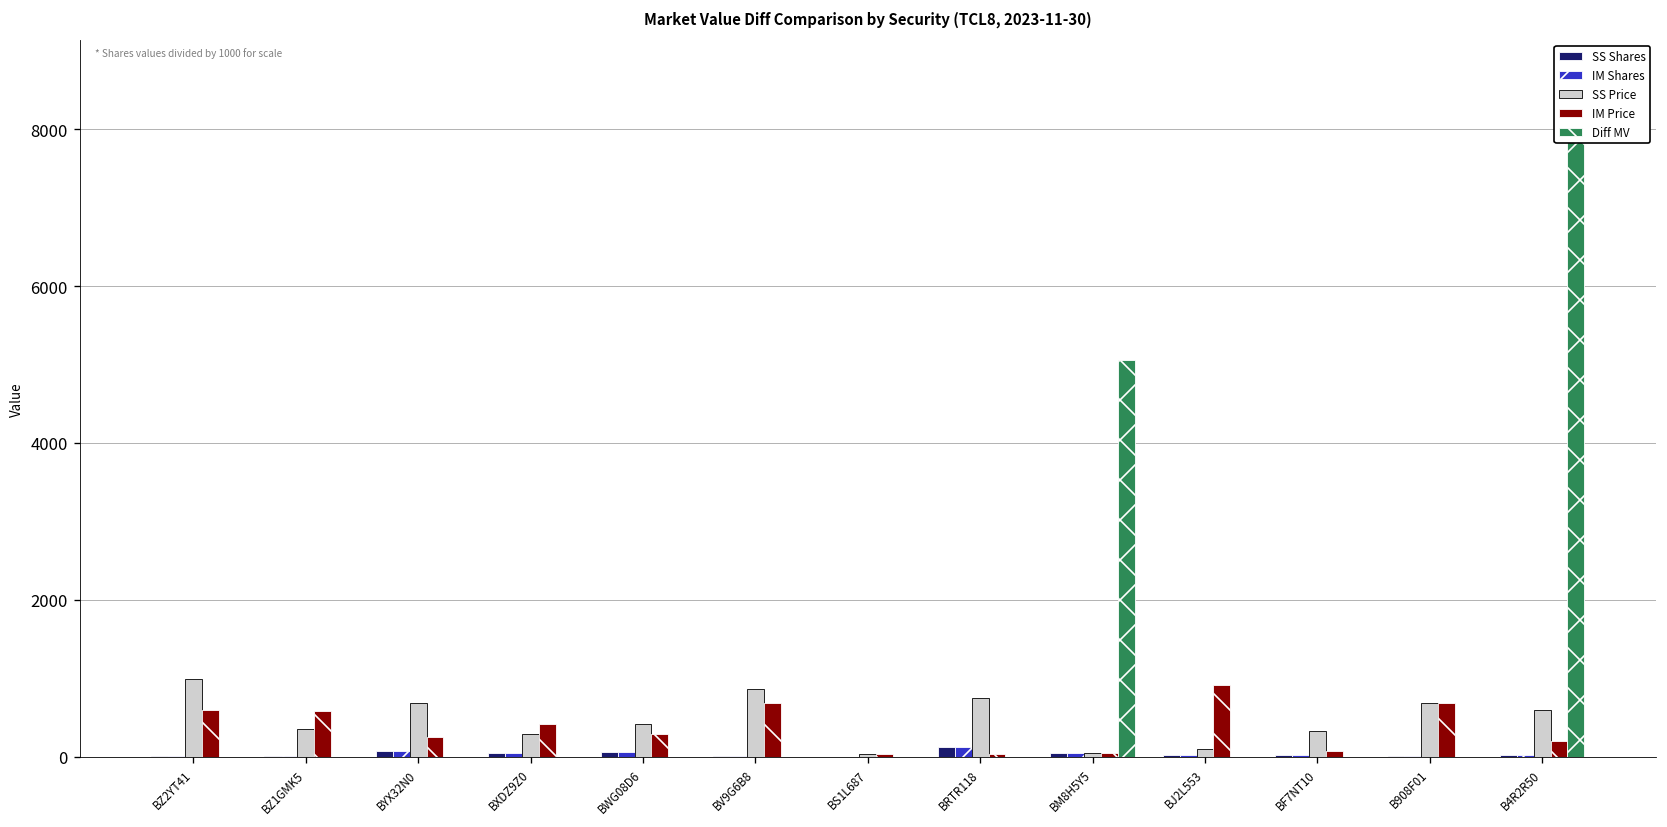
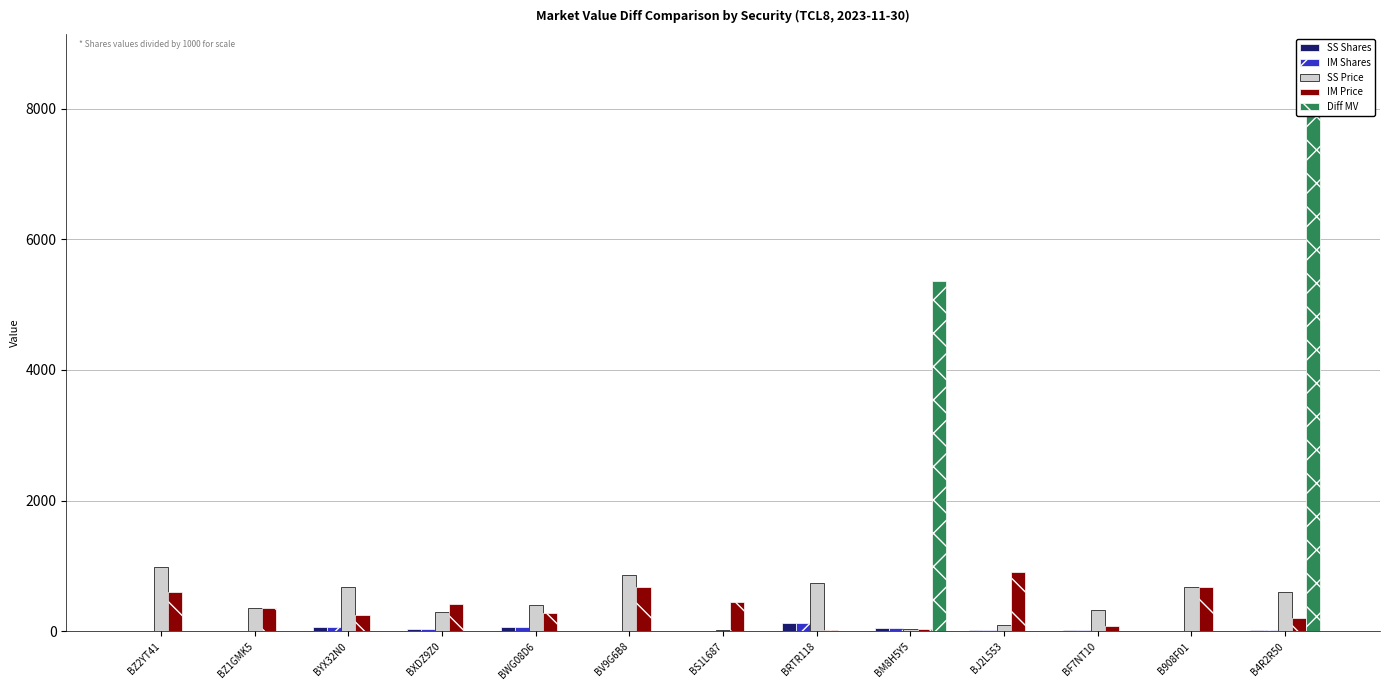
IM Price, BZ1GMK5: 600 -> 400
IM Price, BS1L687: 0 -> 400
Diff MV, BM8H5Y5: 5100 -> 5400
